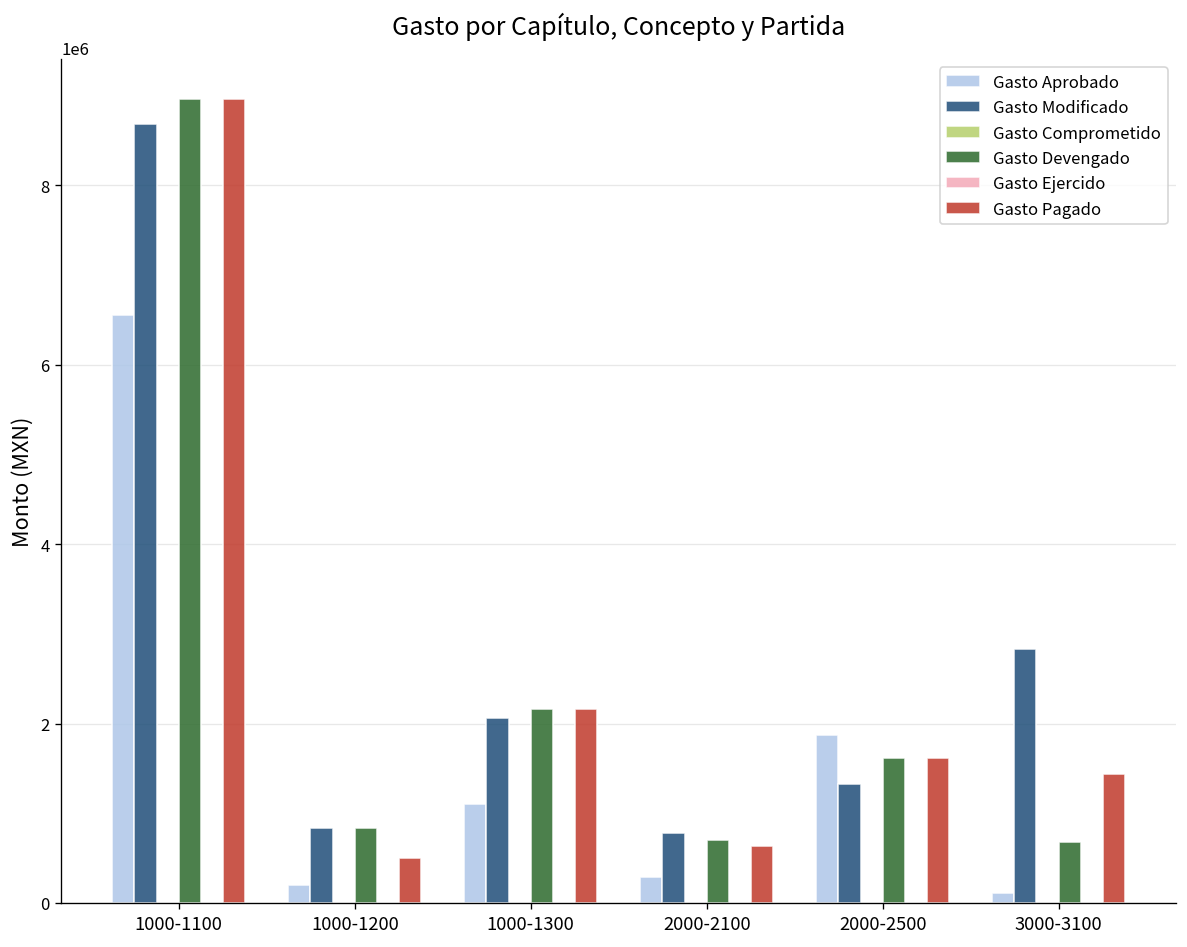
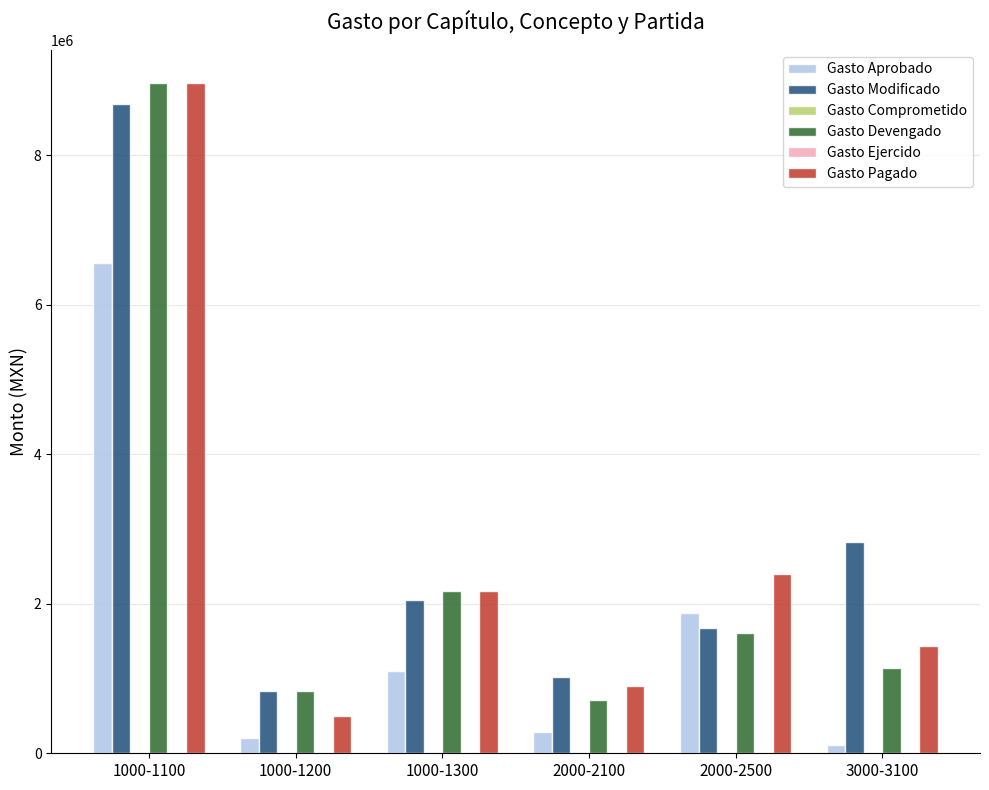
Gasto Modificado, 2000-2100: 800000 -> 1000000
Gasto Pagado, 2000-2100: 600000 -> 900000
Gasto Modificado, 2000-2500: 1300000 -> 1700000
Gasto Pagado, 2000-2500: 1600000 -> 2400000
Gasto Devengado, 3000-3100: 700000 -> 1100000
